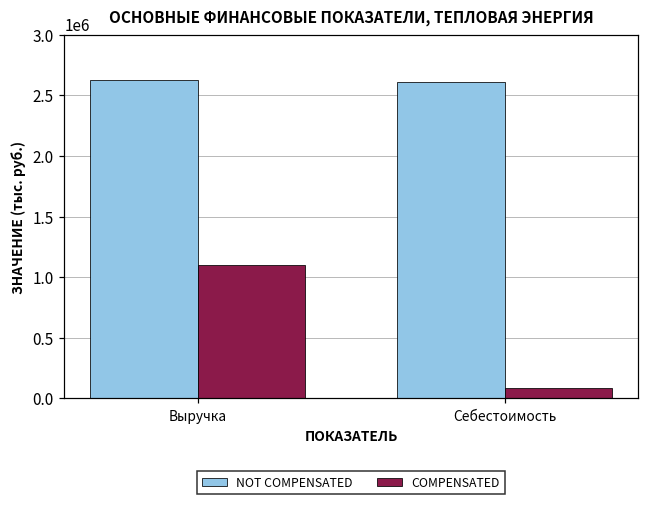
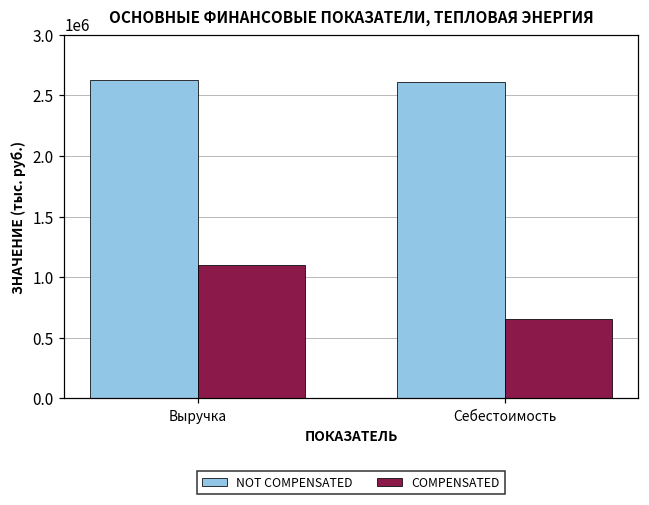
COMPENSATED, Себестоимость: 90000 -> 650000
